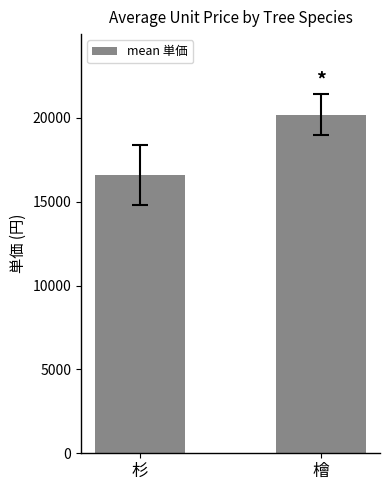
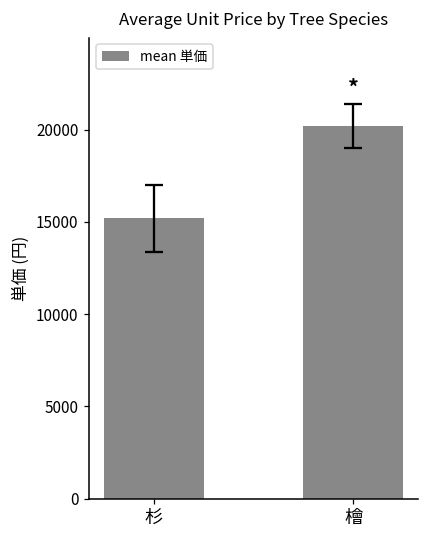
mean 単価, 杉: 16600 -> 15200
